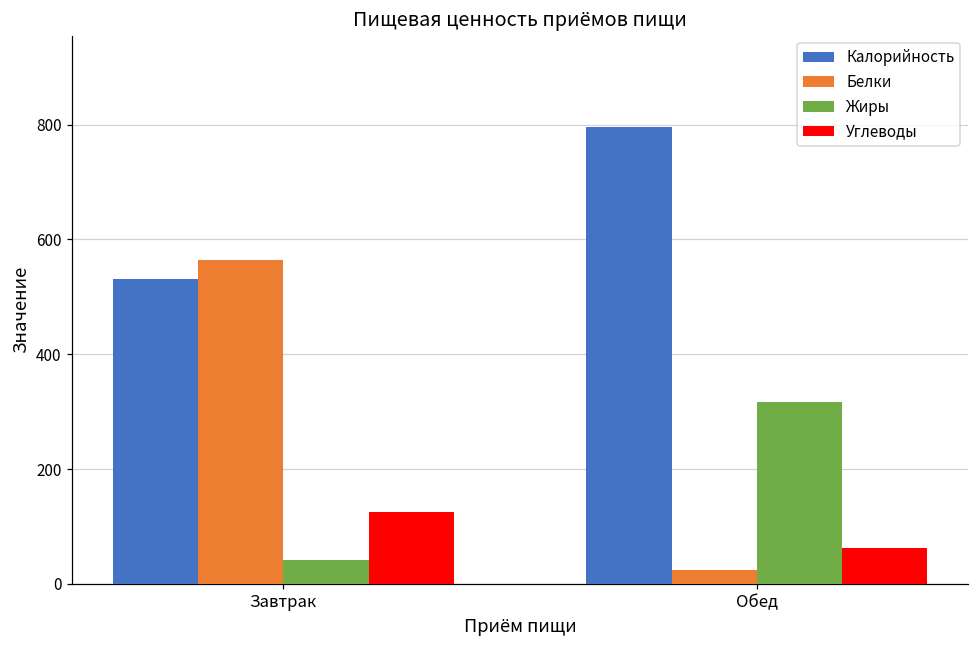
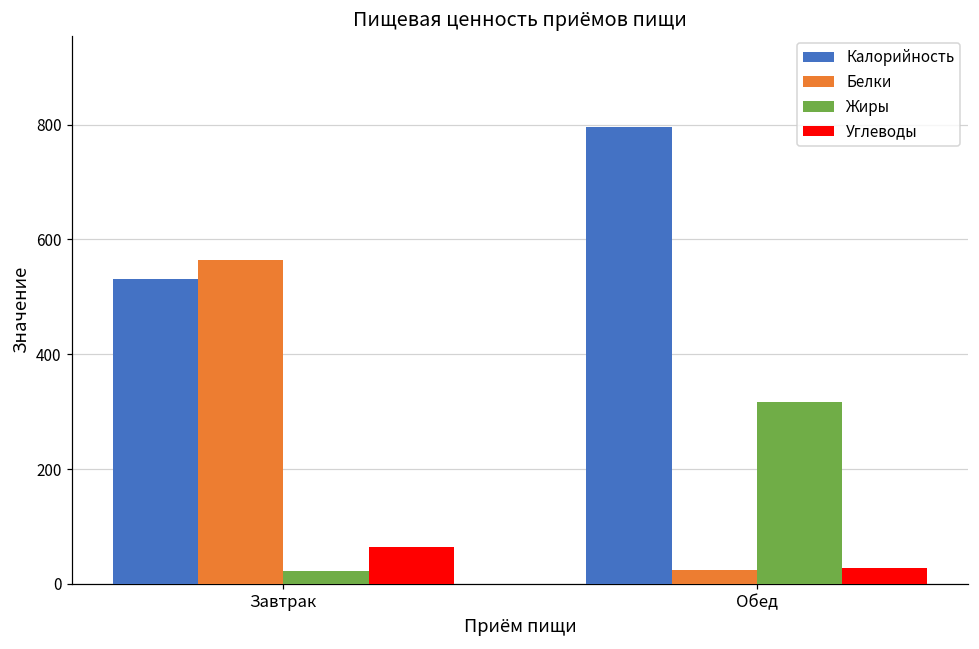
Жиры, Завтрак: 40 -> 20
Углеводы, Завтрак: 130 -> 60
Углеводы, Обед: 60 -> 30
